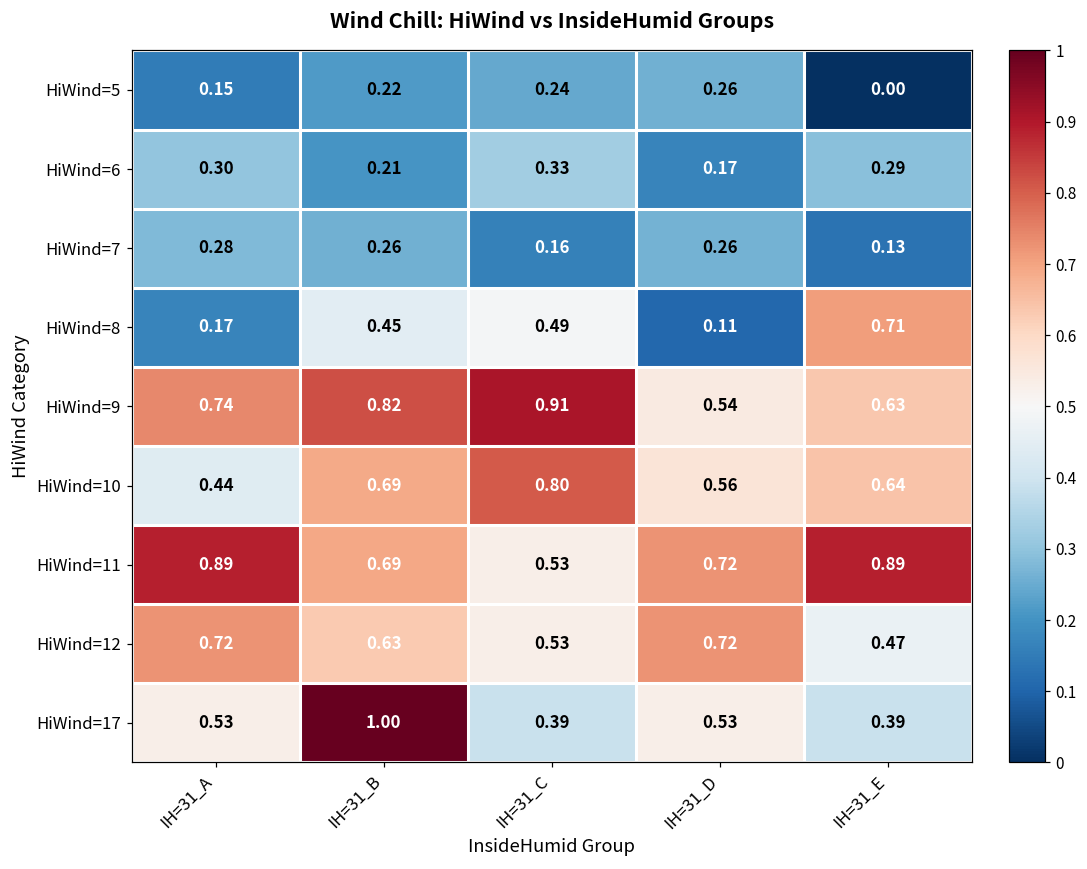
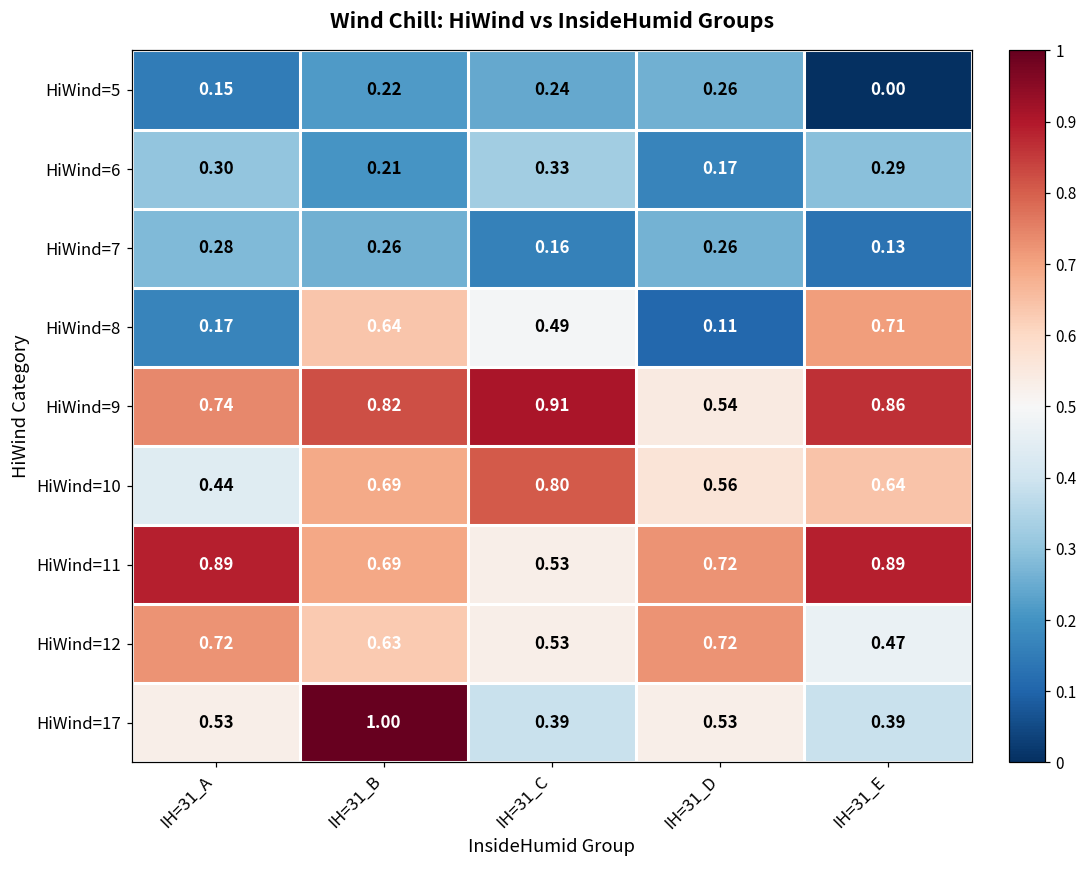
HiWind=8, IH=31_B: 0.45 -> 0.64
HiWind=9, IH=31_E: 0.63 -> 0.86
